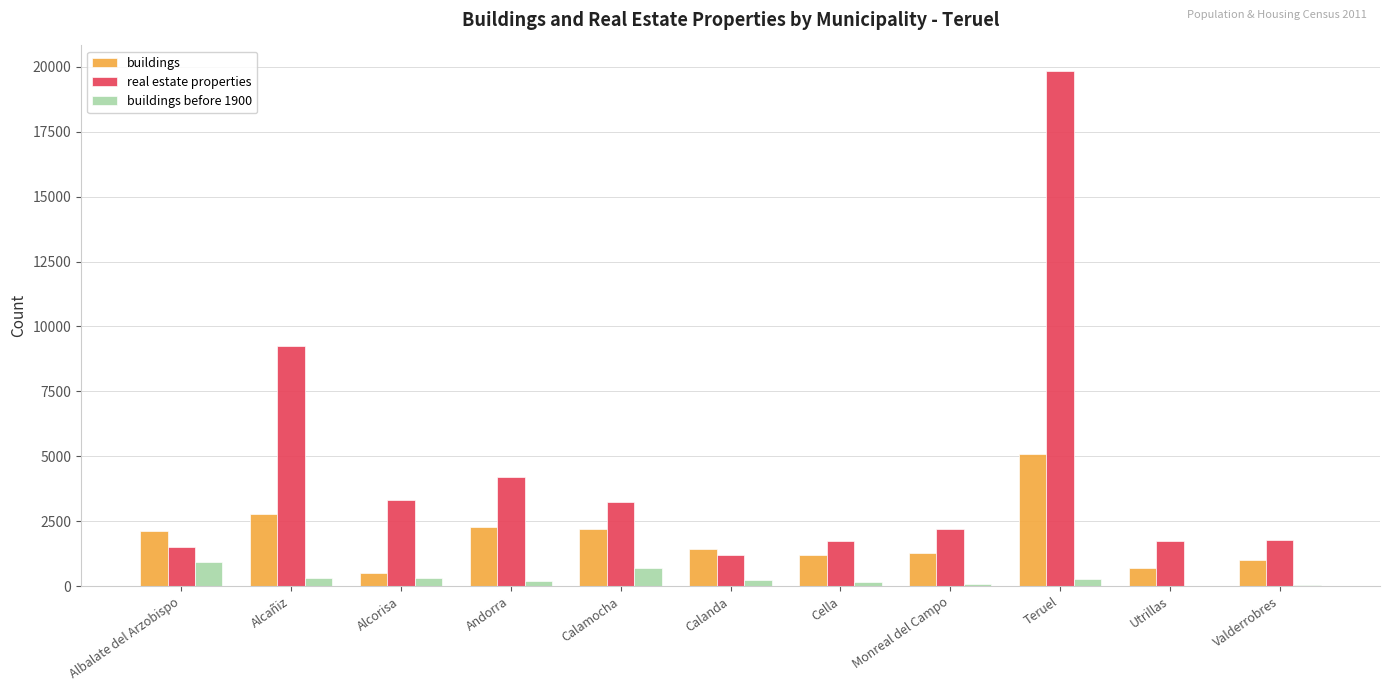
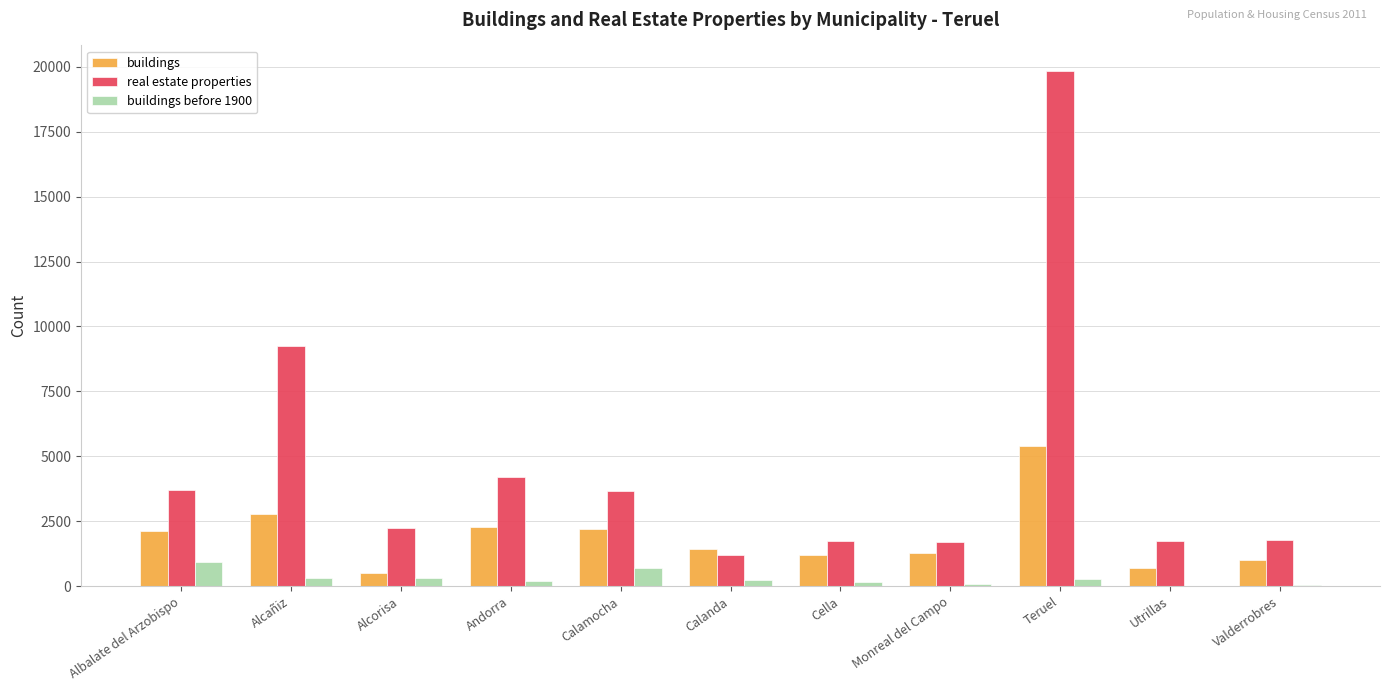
real estate properties, Albalate del Arzobispo: 1500 -> 3700
real estate properties, Alcorisa: 3300 -> 2300
real estate properties, Calamocha: 3300 -> 3700
real estate properties, Monreal del Campo: 2200 -> 1700
buildings, Teruel: 5100 -> 5400
